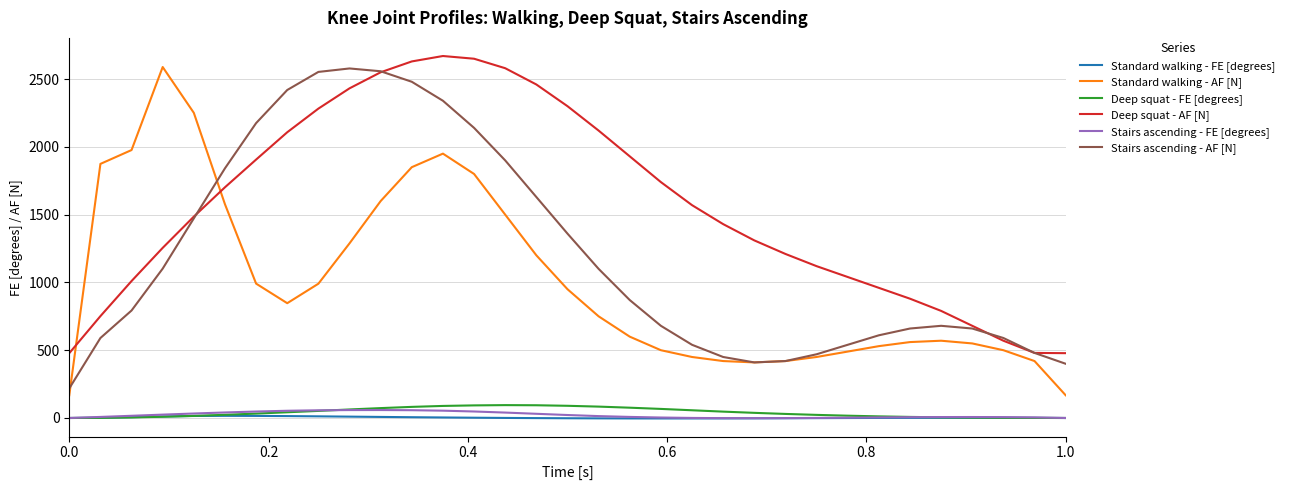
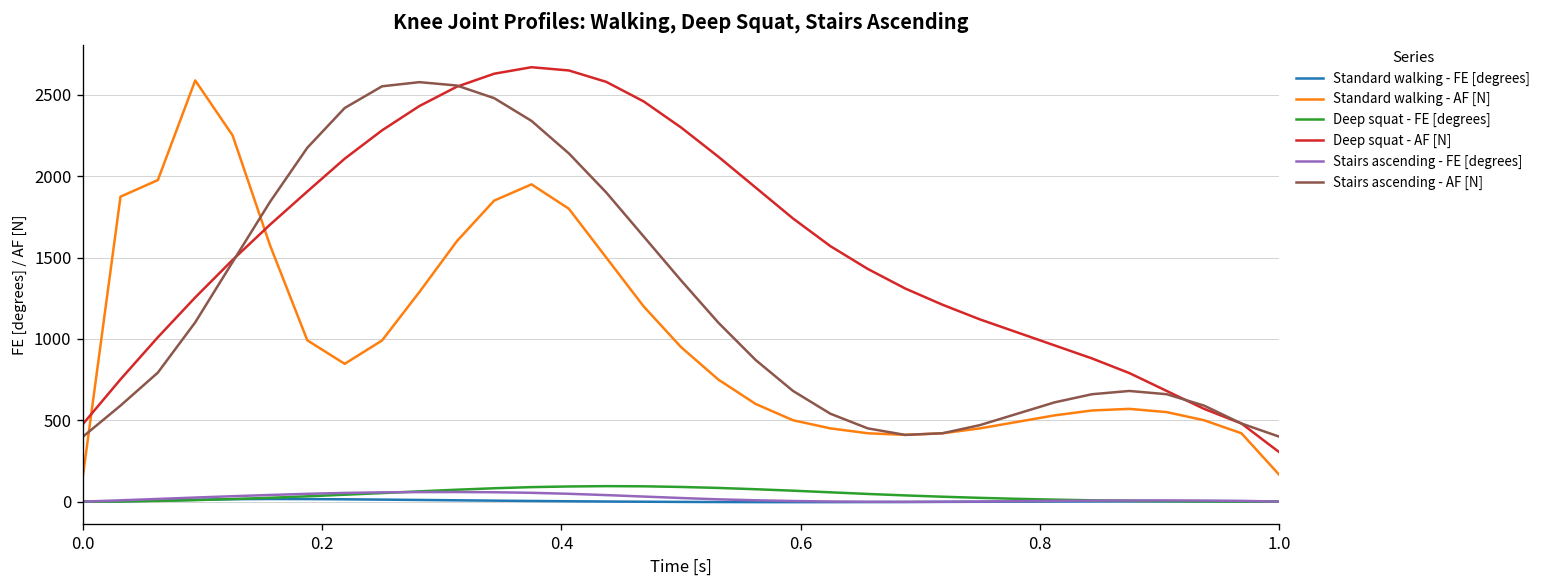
Stairs ascending - AF [N], 0.0: 220 -> 400
Deep squat - AF [N], 1.0: 480 -> 310
